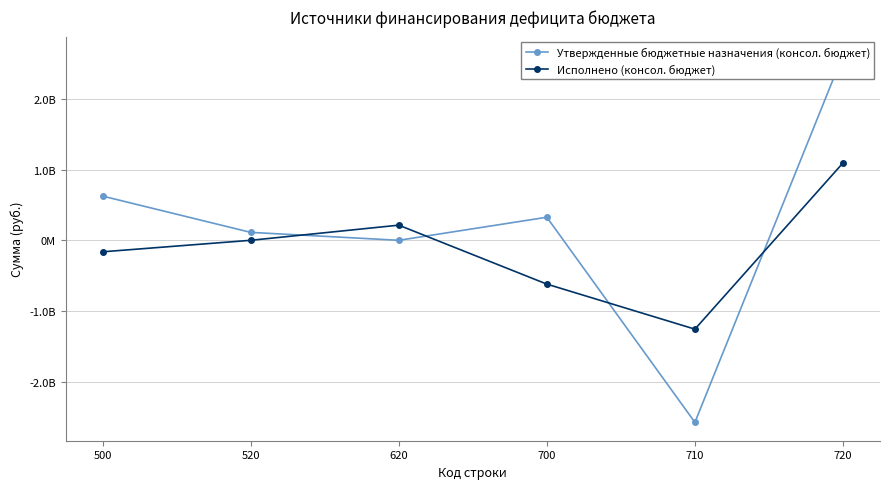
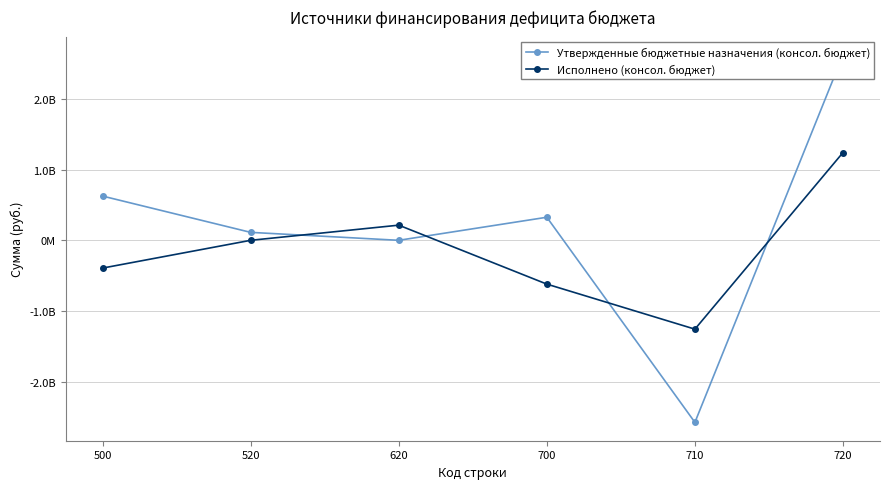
Исполнено (консол. бюджет), 500: -200000000 -> -400000000
Исполнено (консол. бюджет), 720: 1100000000 -> 1200000000
